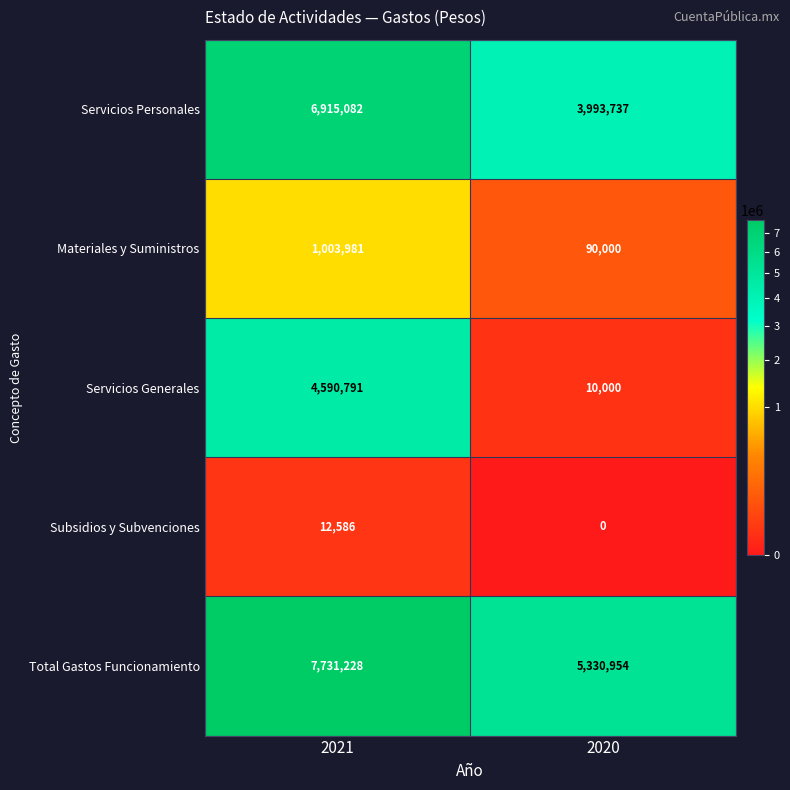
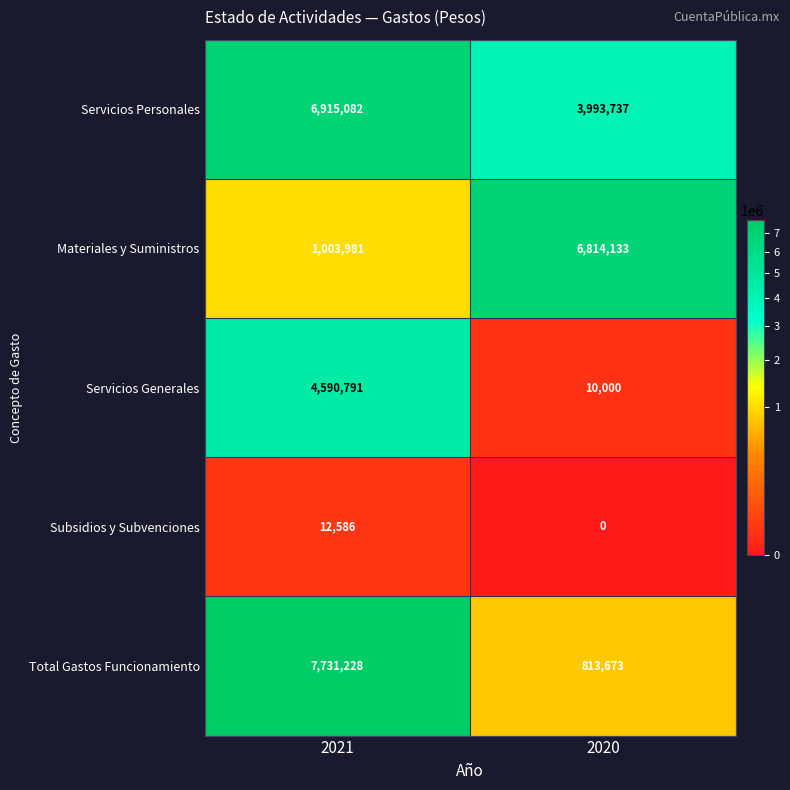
Materiales y Suministros, 2020: 90,000 -> 6,814,133
Total Gastos Funcionamiento, 2020: 5,330,954 -> 813,673
